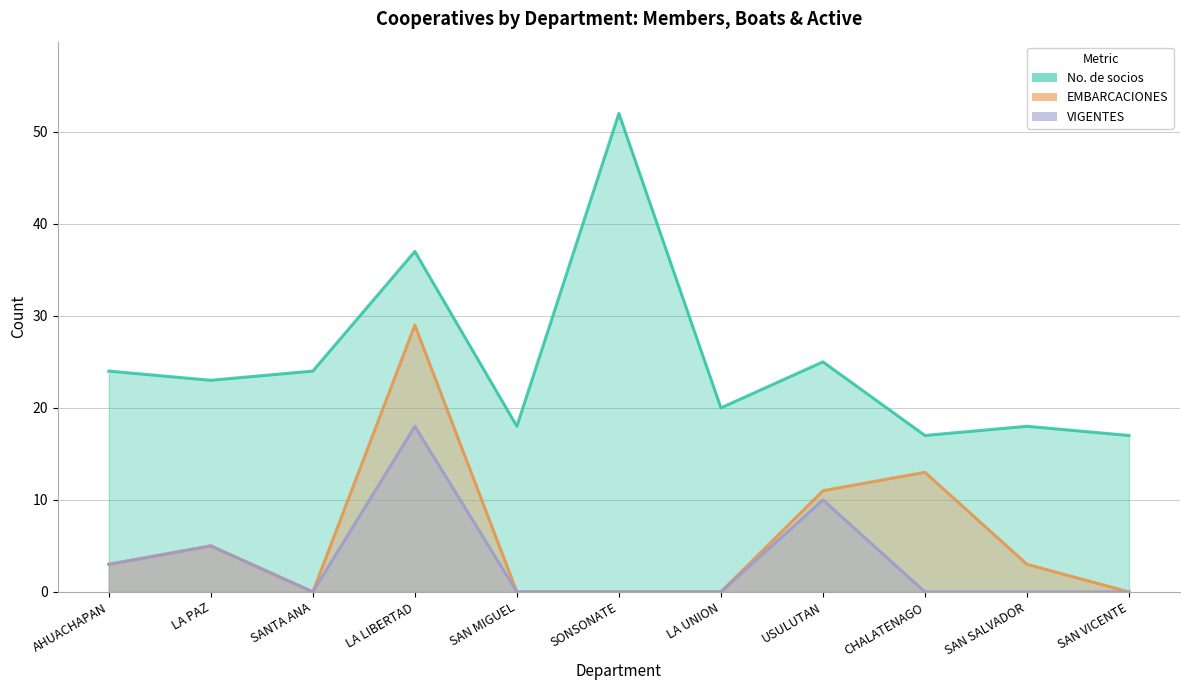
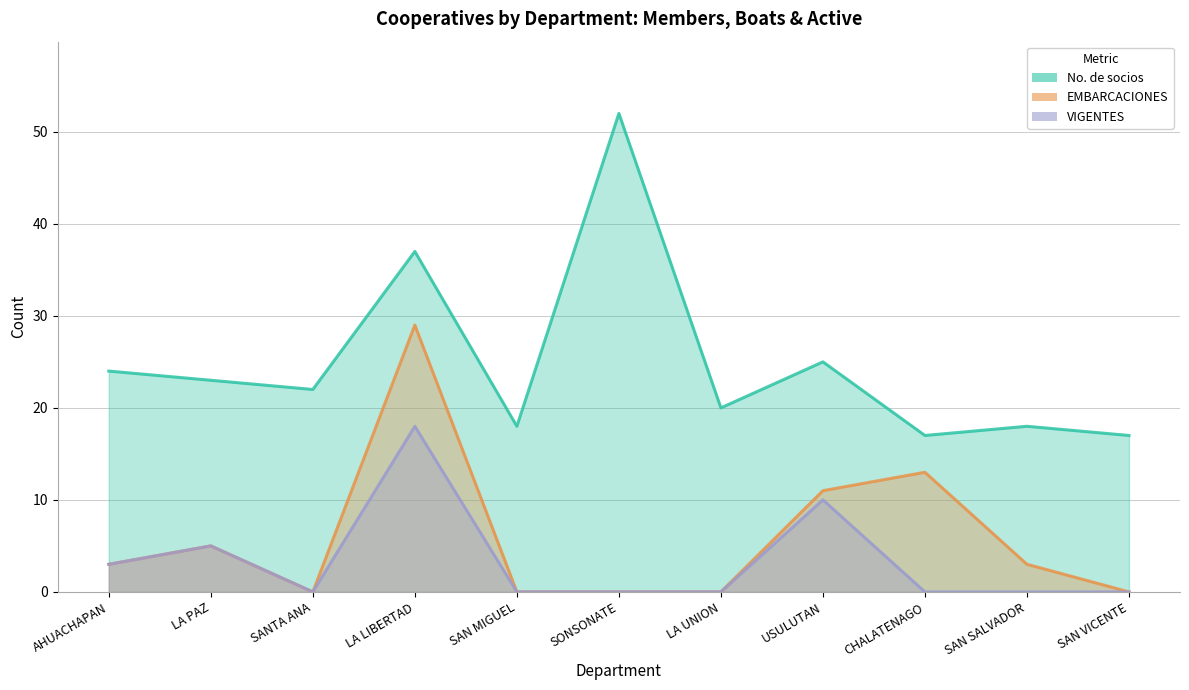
No. de socios, SANTA ANA: 24 -> 22
